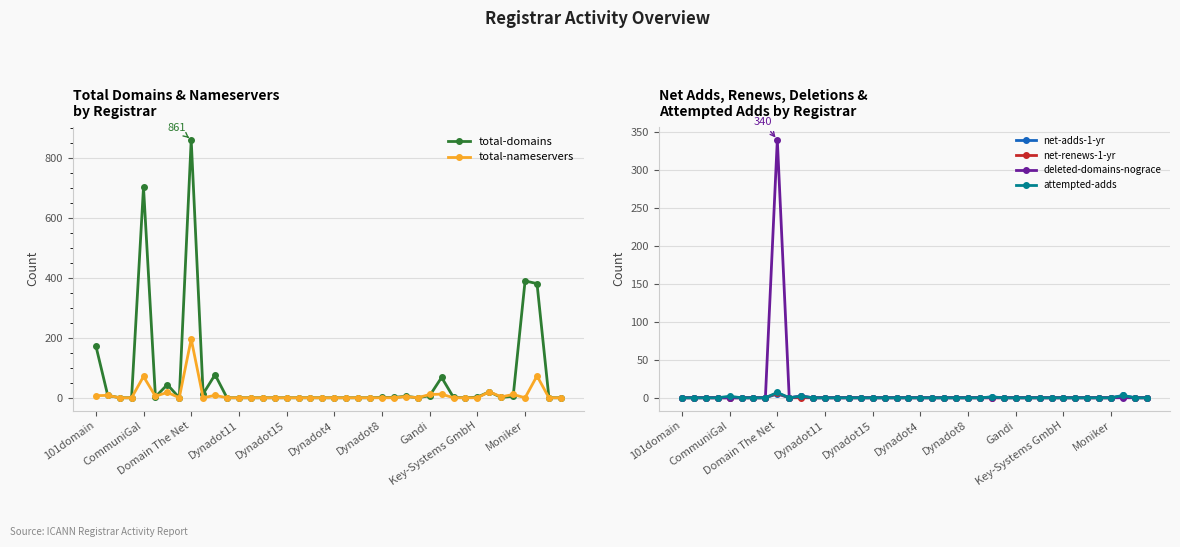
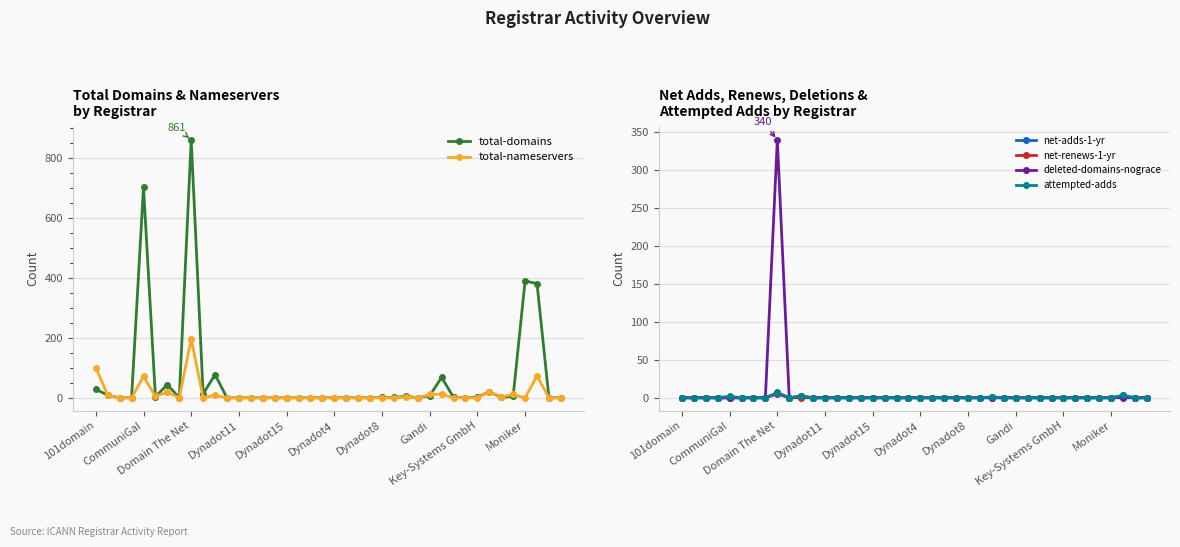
Total Domains & Nameservers by Registrar, total-domains, 101domain: 170 -> 30
Total Domains & Nameservers by Registrar, total-nameservers, 101domain: 10 -> 100
